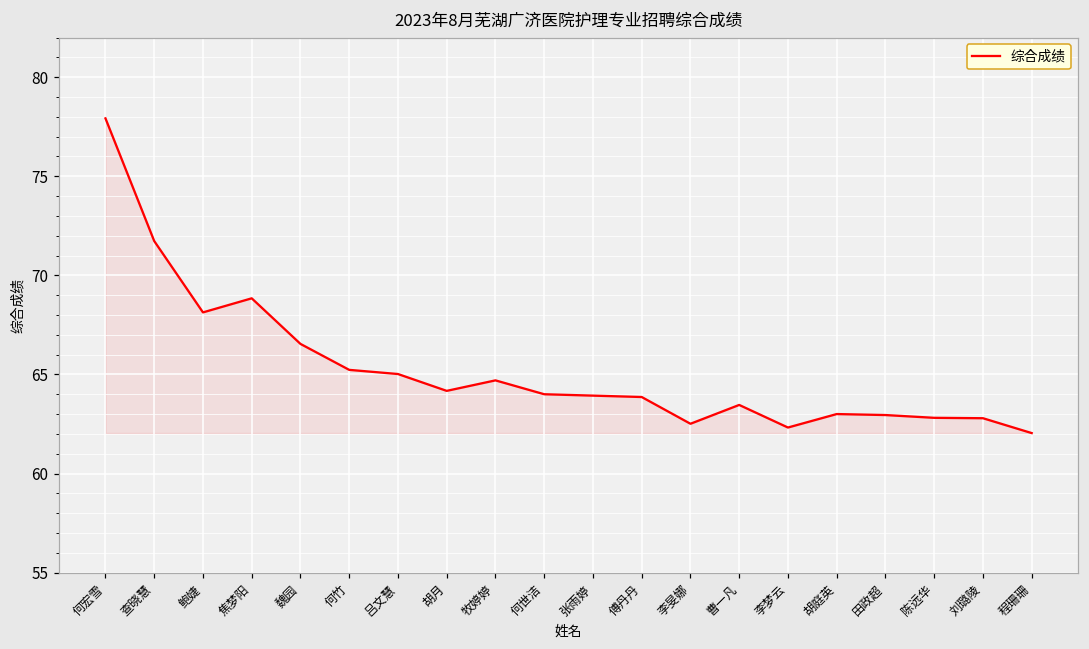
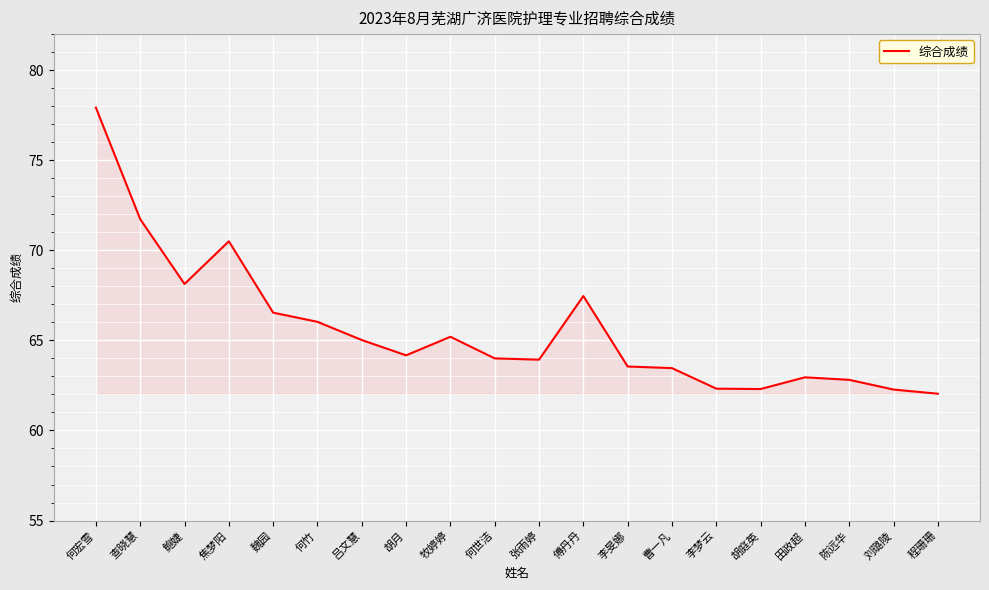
焦梦阳: 68.8 -> 70.5
何竹: 65.2 -> 66.0
牧婷婷: 64.7 -> 65.2
傅丹丹: 63.9 -> 67.5
李旻娜: 62.5 -> 63.6
胡庭英: 63.0 -> 62.3
刘璐陵: 62.8 -> 62.3
